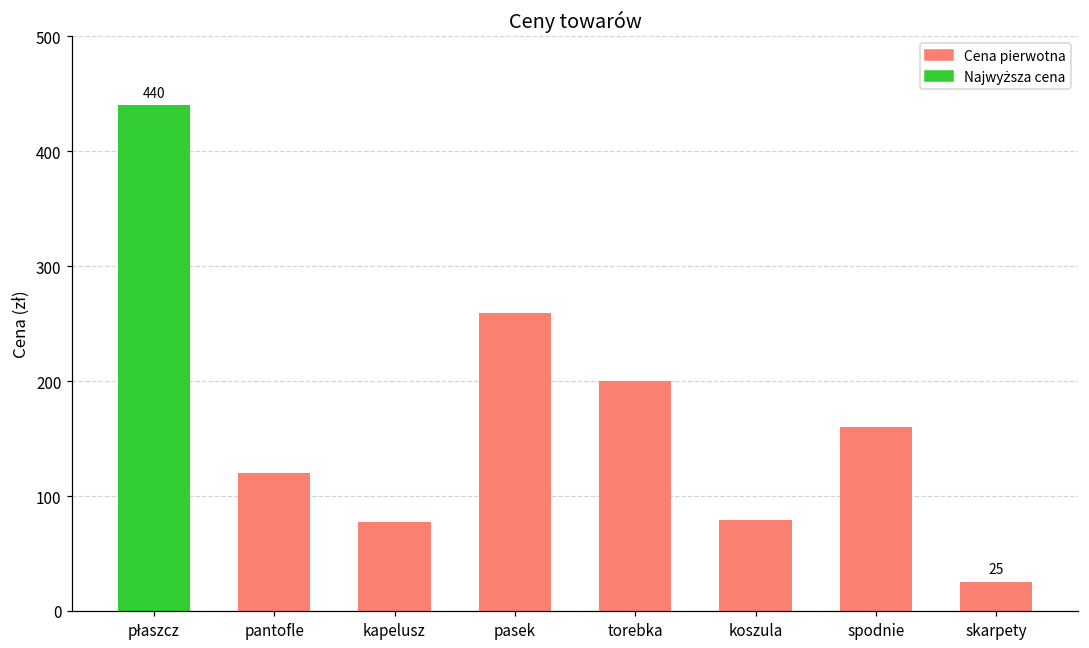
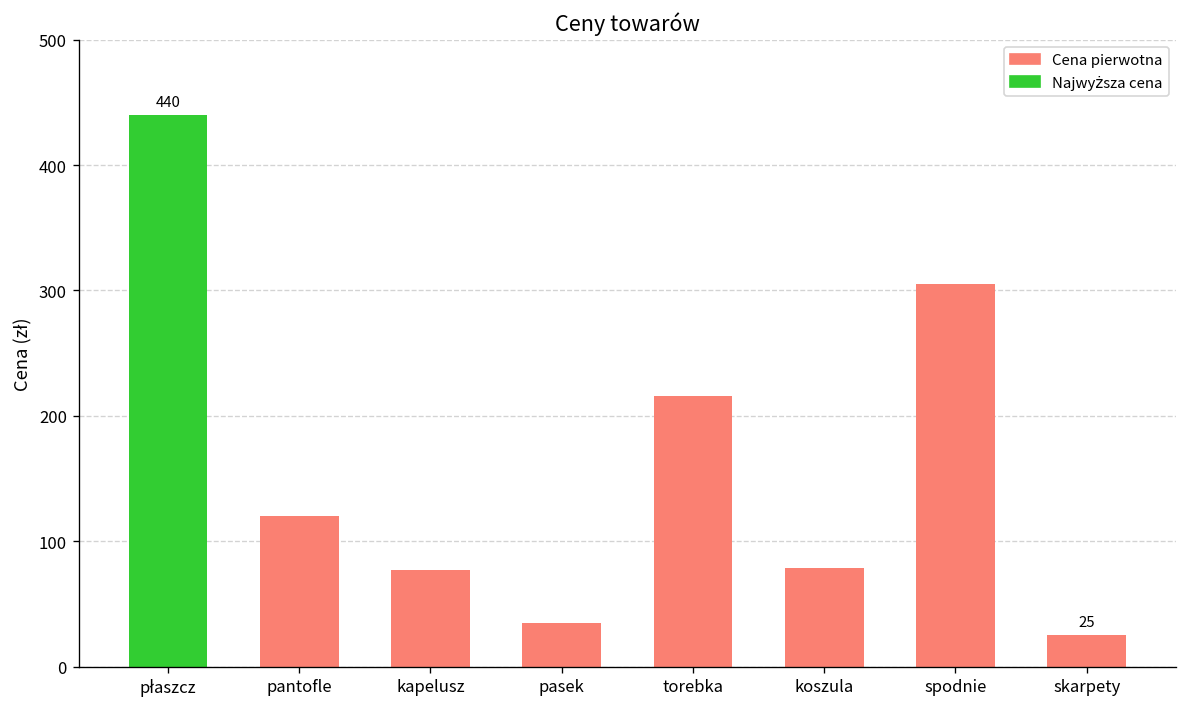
pasek: 259 -> 35
torebka: 200 -> 216
spodnie: 160 -> 305
